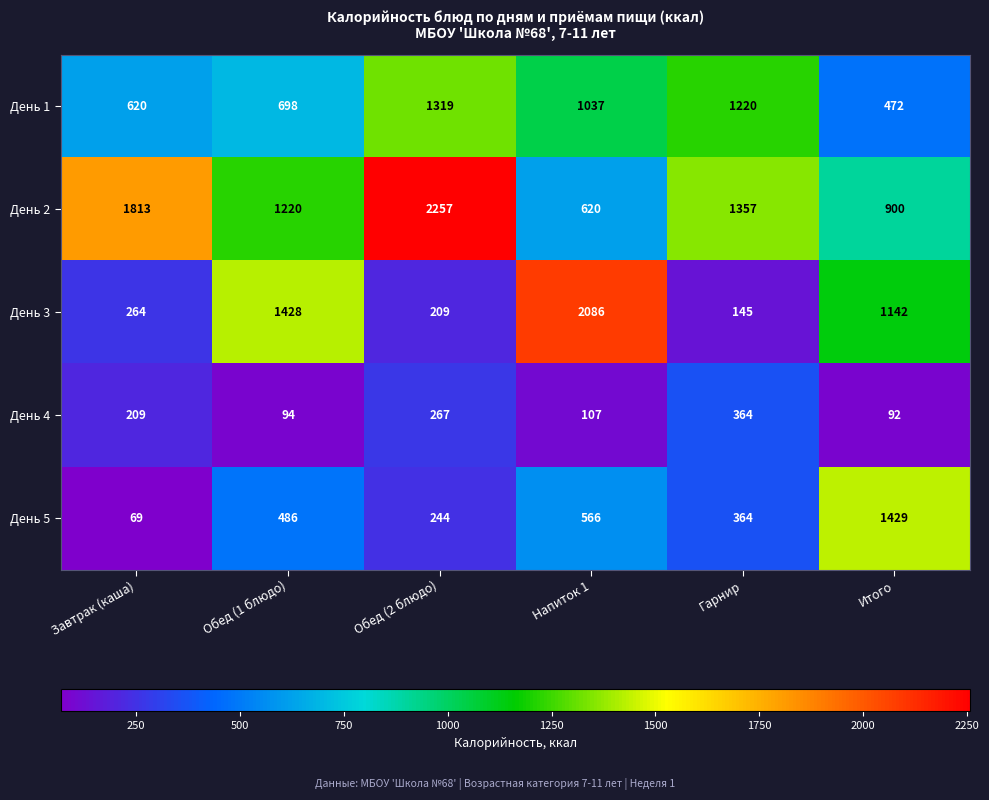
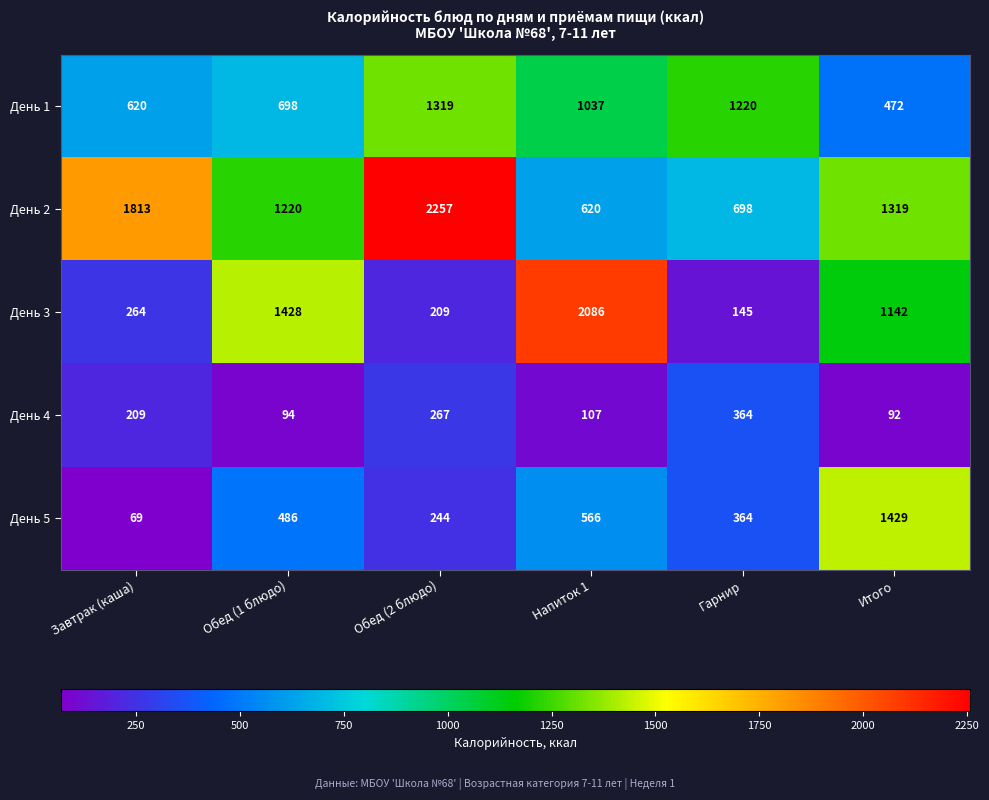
День 2, Гарнир: 1357 -> 698
День 2, Итого: 900 -> 1319
